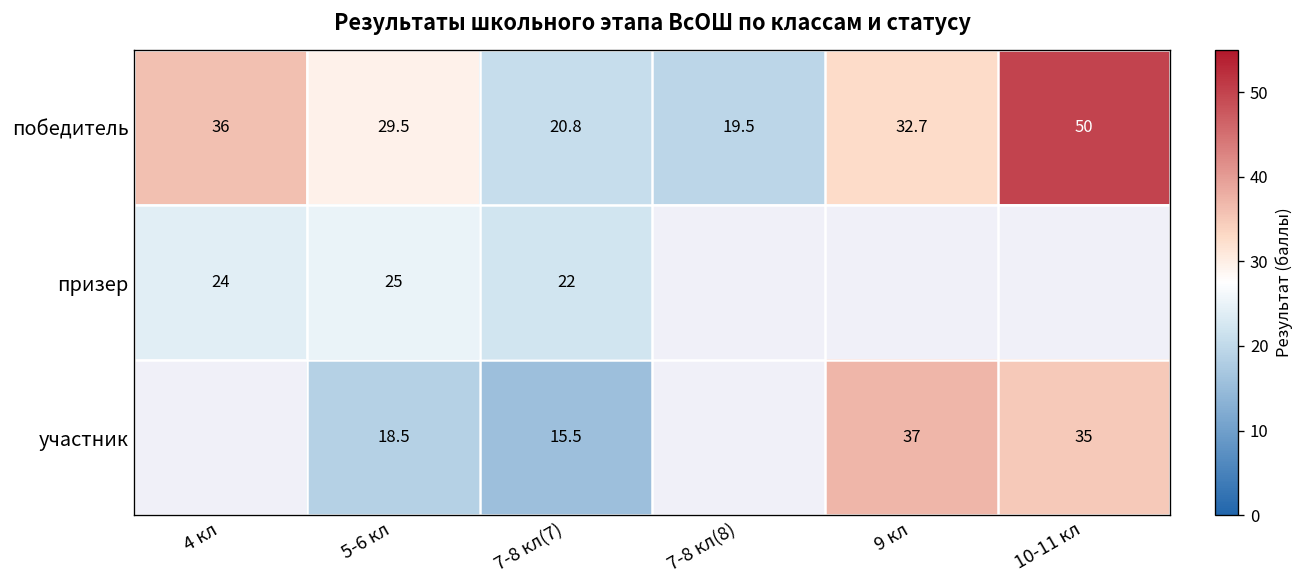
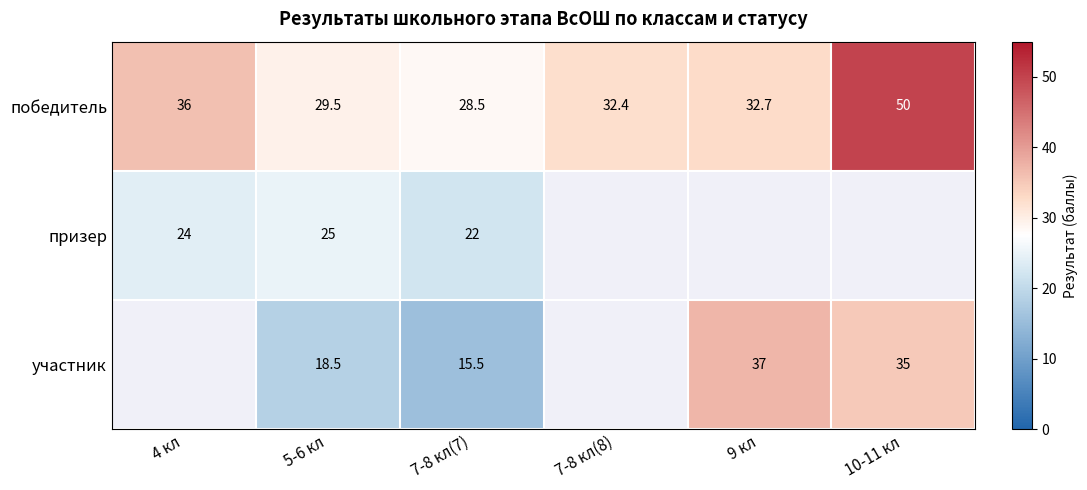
победитель, 7-8 кл(7): 20.8 -> 28.5
победитель, 7-8 кл(8): 19.5 -> 32.4
